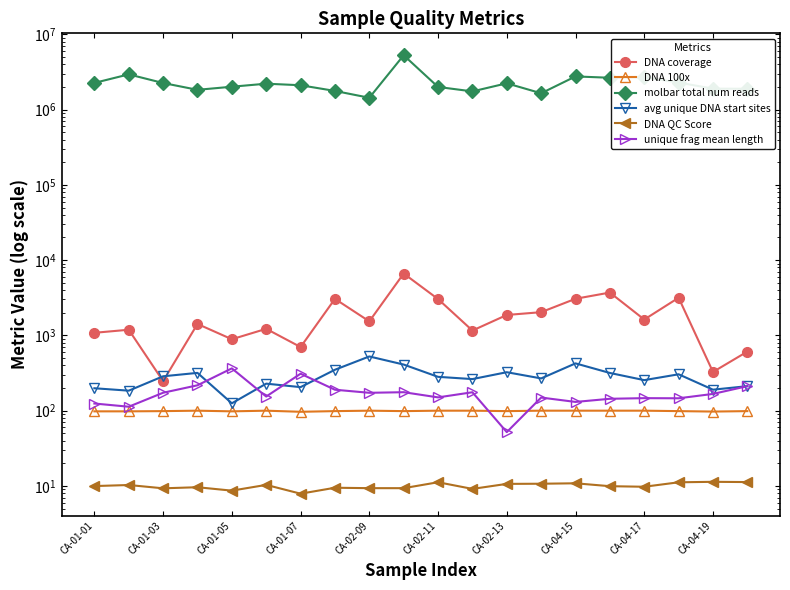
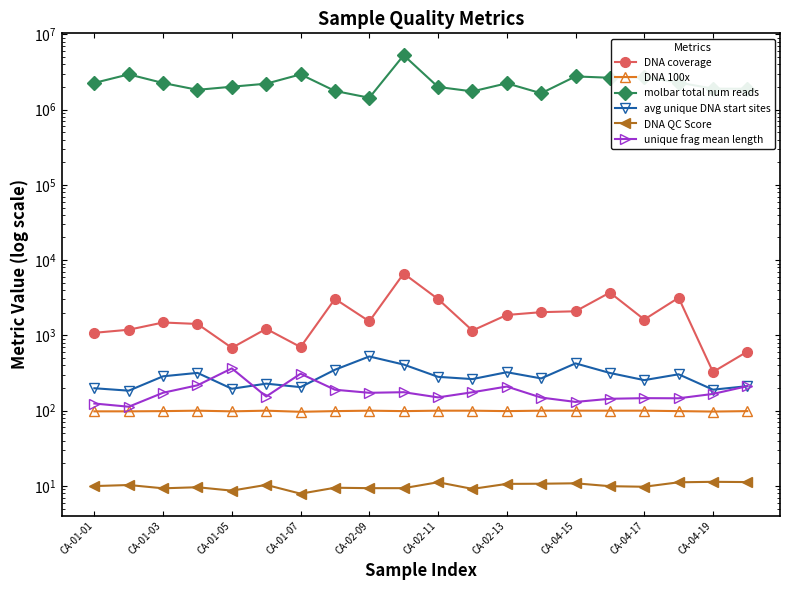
DNA coverage, CA-01-03: 250 -> 1500
DNA coverage, CA-01-05: 900 -> 700
avg unique DNA start sites, CA-01-05: 130 -> 200
molbar total num reads, CA-01-07: 2100000 -> 2900000
unique frag mean length, CA-02-13: 50 -> 210
DNA coverage, CA-04-15: 3100 -> 2100
